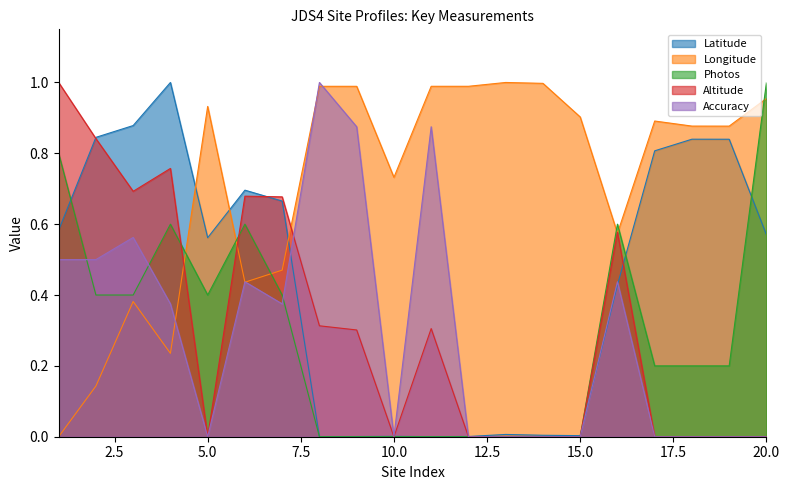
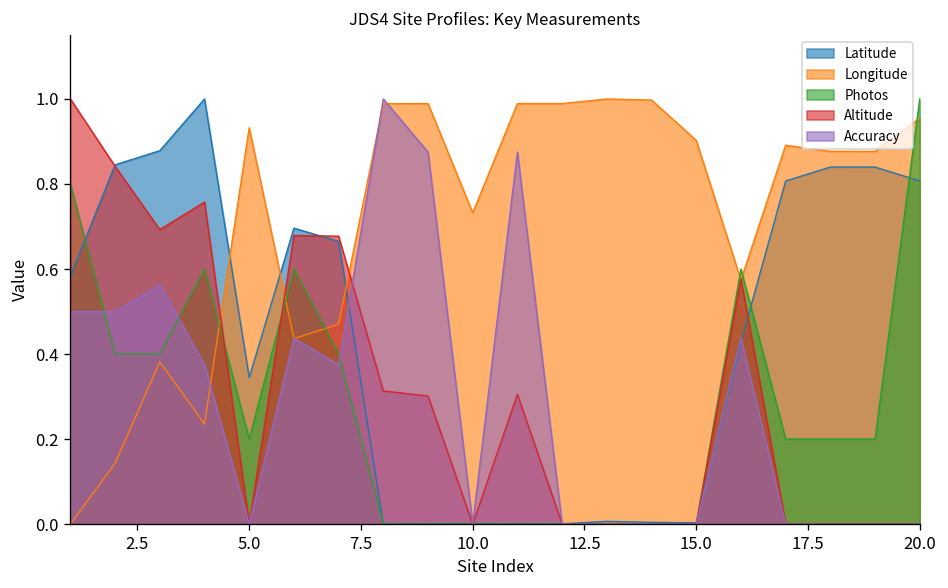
Latitude, 5.0: 0.56 -> 0.34
Photos, 5.0: 0.40 -> 0.20
Latitude, 20.0: 0.57 -> 0.81
